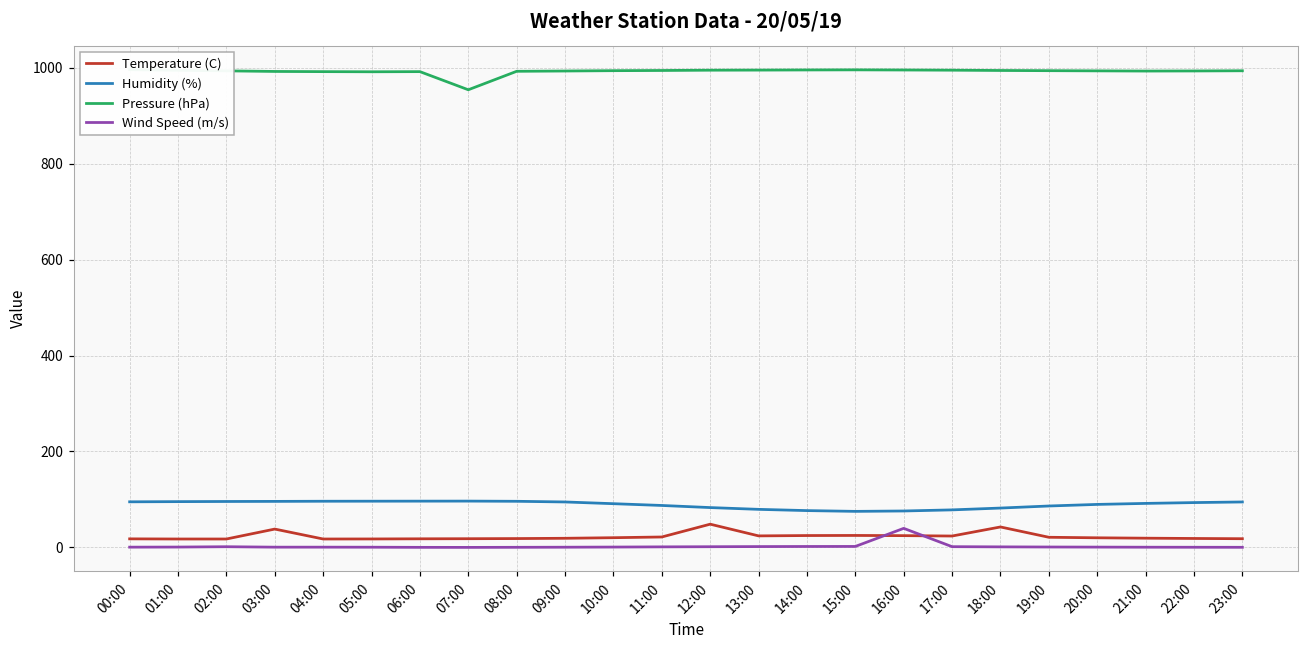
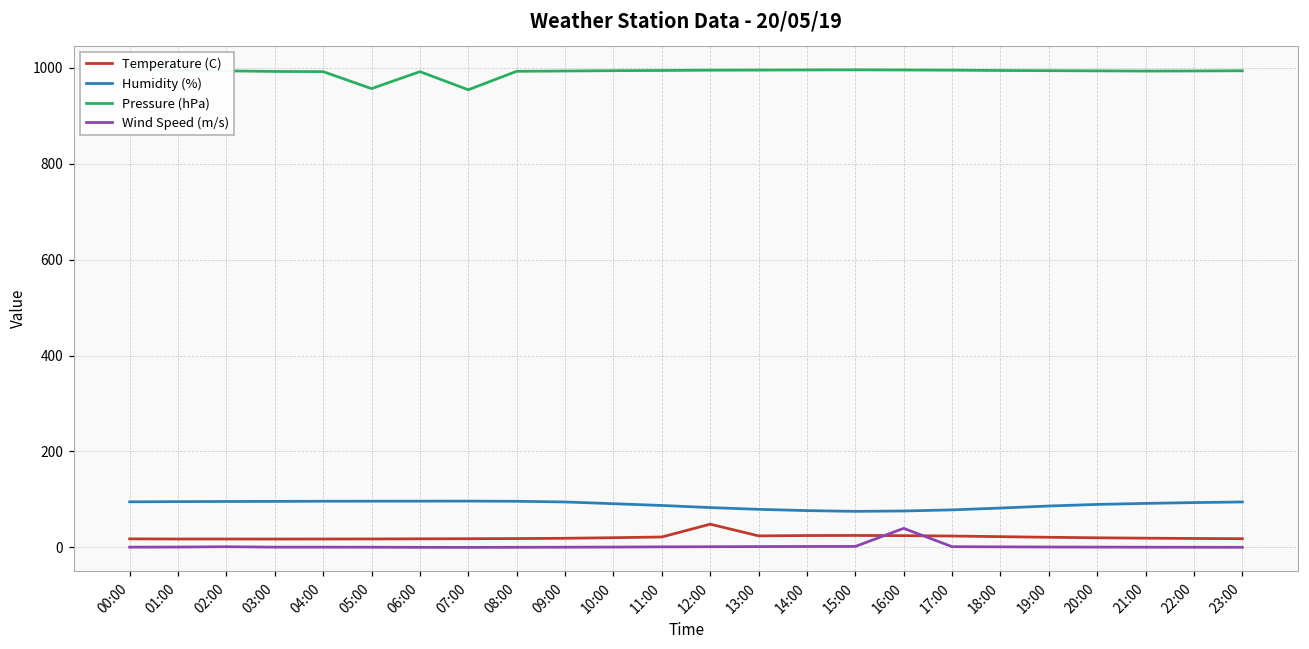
Temperature (C), 03:00: 40 -> 20
Pressure (hPa), 05:00: 990 -> 960
Temperature (C), 18:00: 40 -> 20
